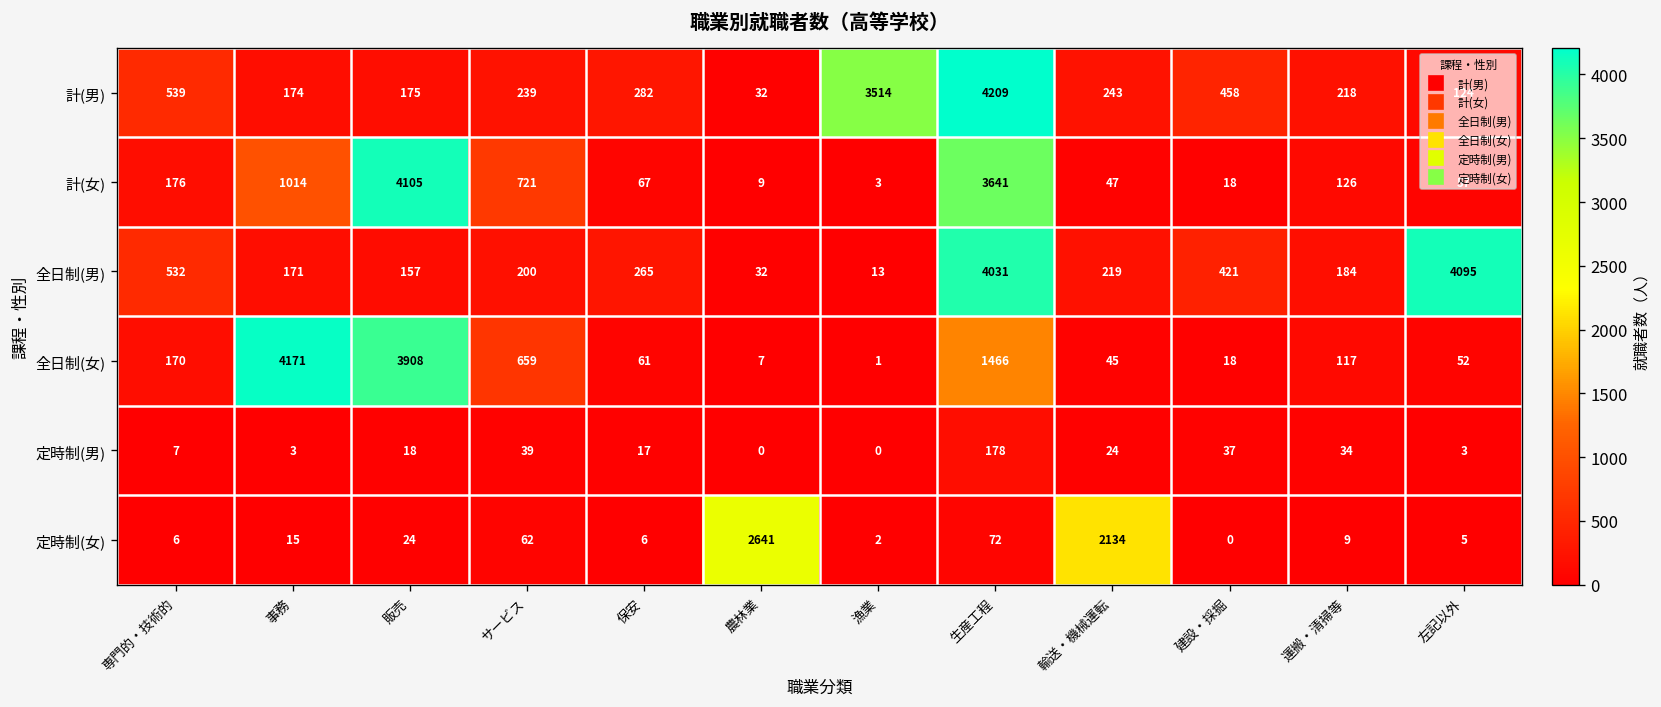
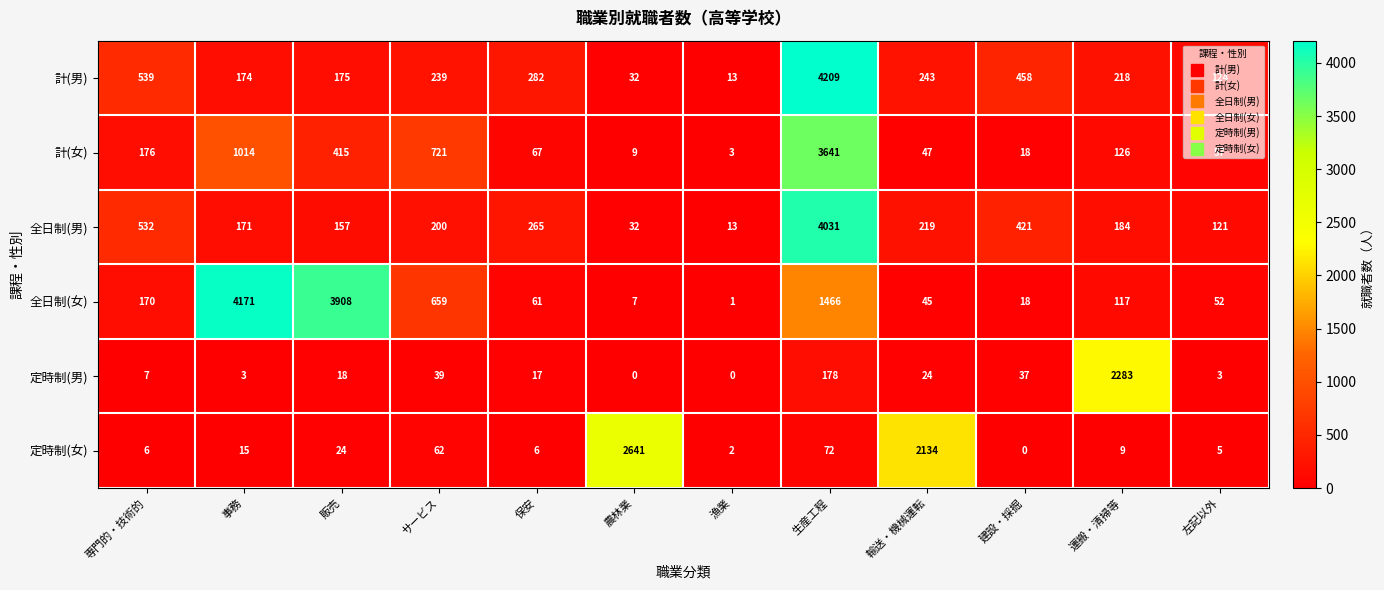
計(男), 漁業: 3514 -> 13
計(女), 販売: 4105 -> 415
全日制(男), 左記以外: 4095 -> 121
定時制(男), 運搬・清掃等: 34 -> 2283
